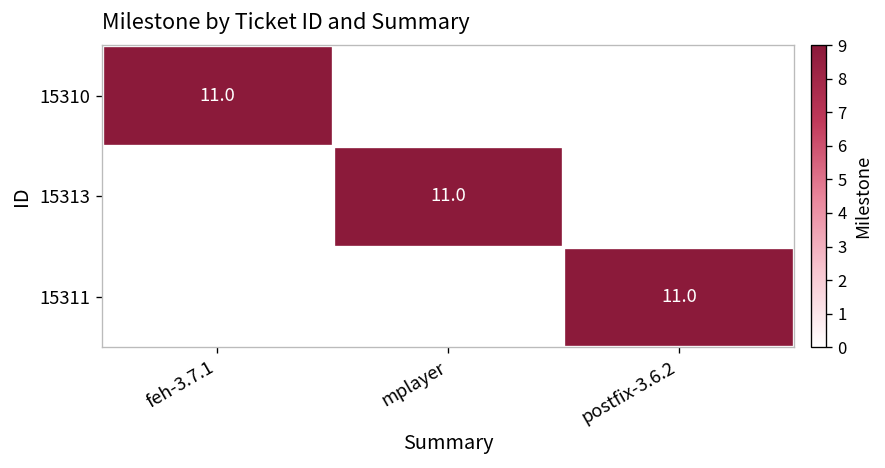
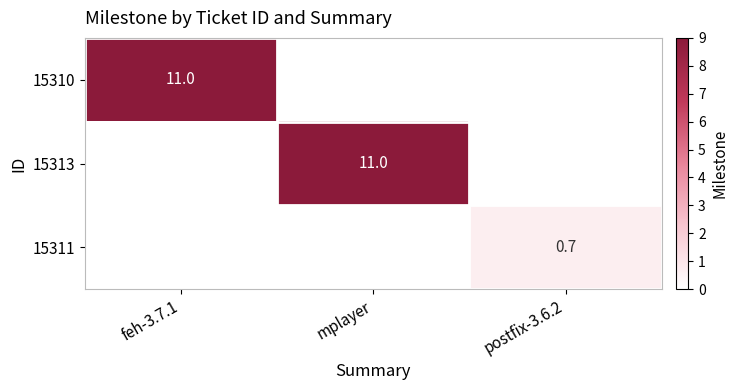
15311, postfix-3.6.2: 11.0 -> 0.7
